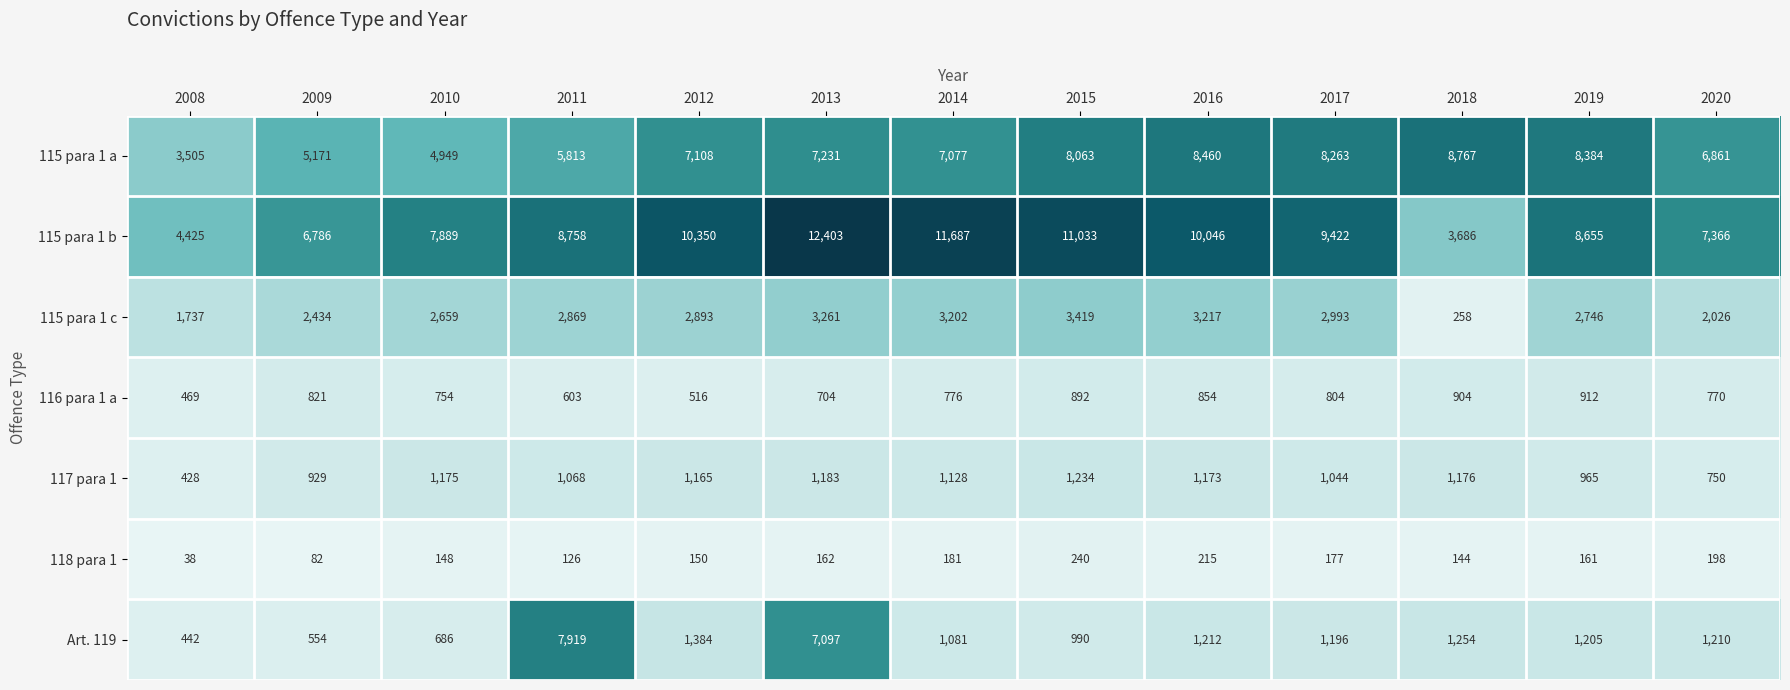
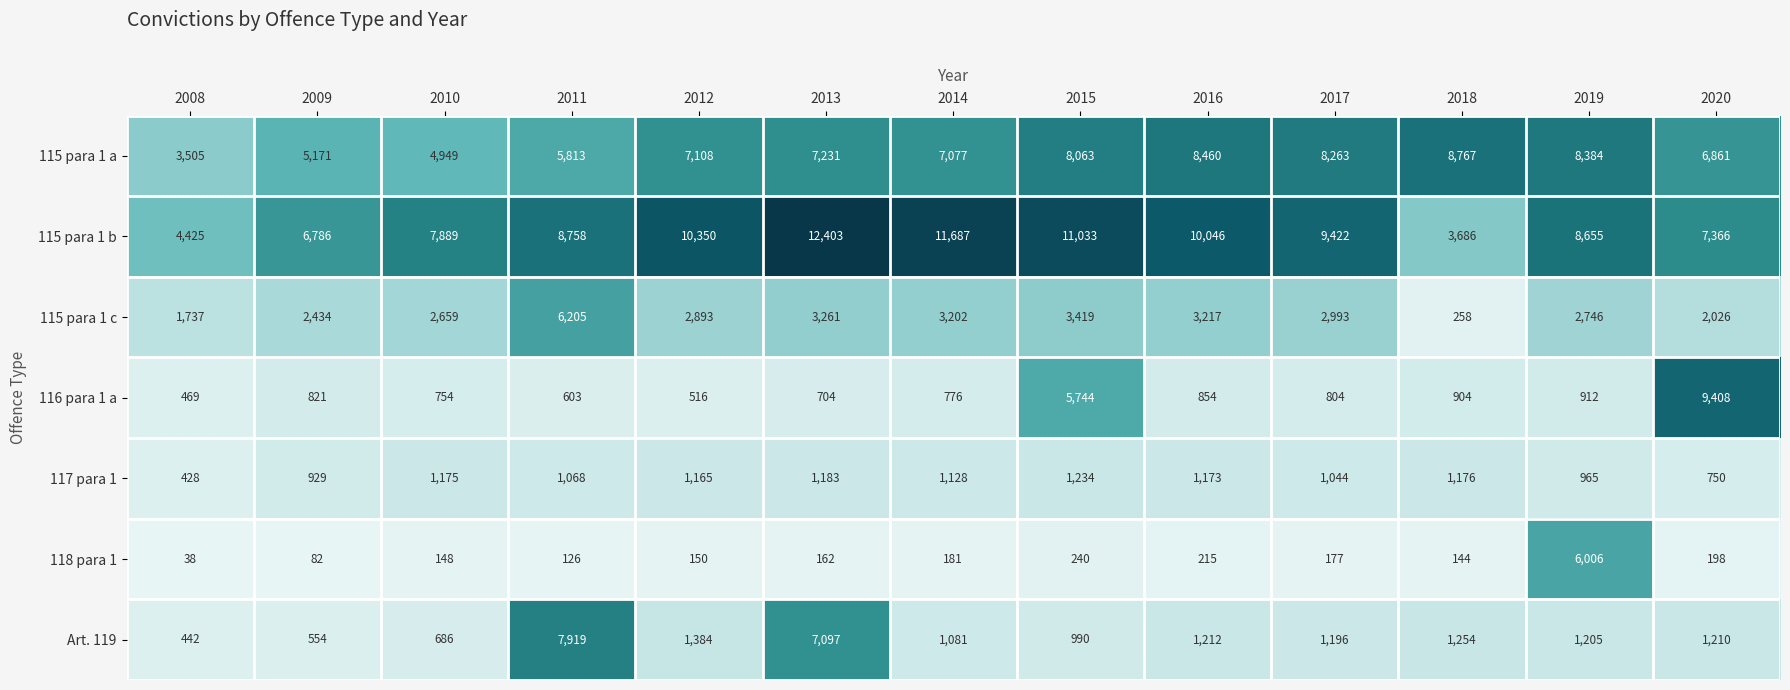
115 para 1 c, 2011: 2,869 -> 6,205
116 para 1 a, 2015: 892 -> 5,744
116 para 1 a, 2020: 770 -> 9,408
118 para 1, 2019: 161 -> 6,006
